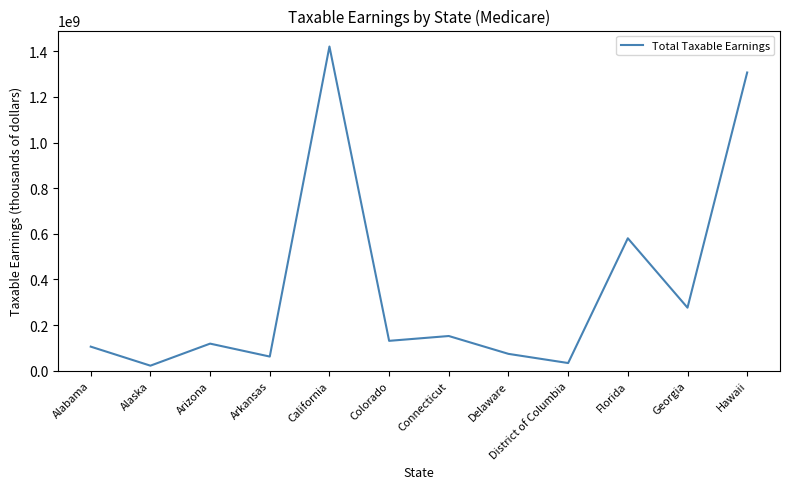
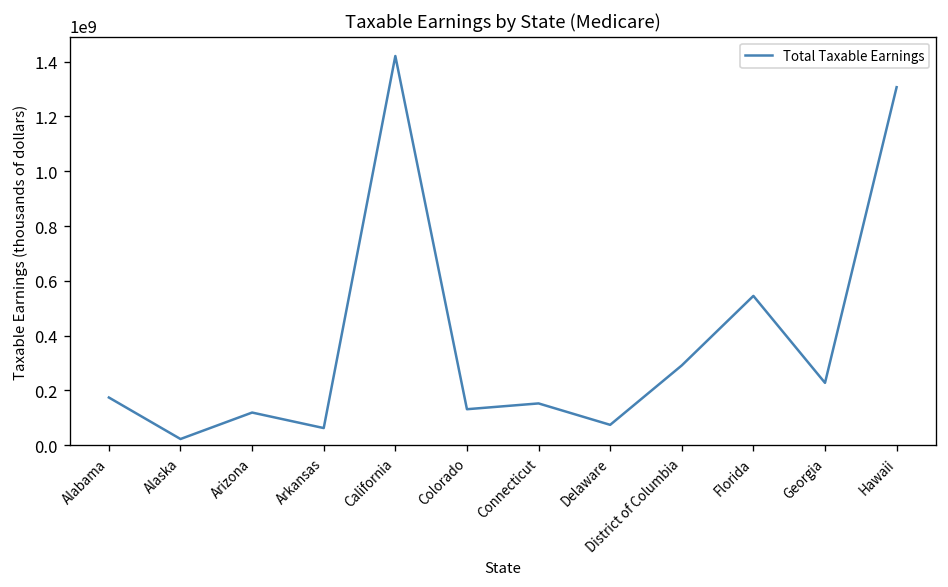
Alabama: 110000000 -> 170000000
District of Columbia: 30000000 -> 290000000
Florida: 580000000 -> 540000000
Georgia: 280000000 -> 230000000
